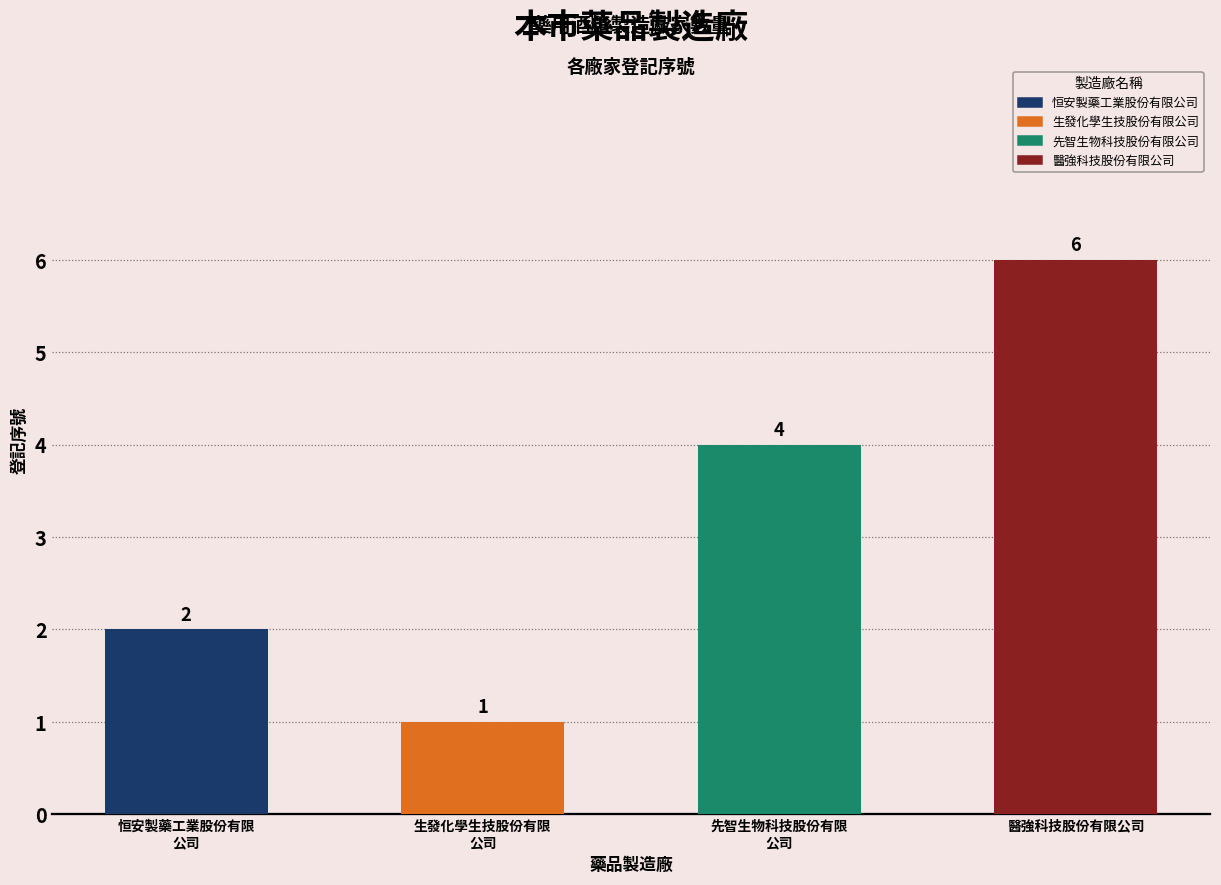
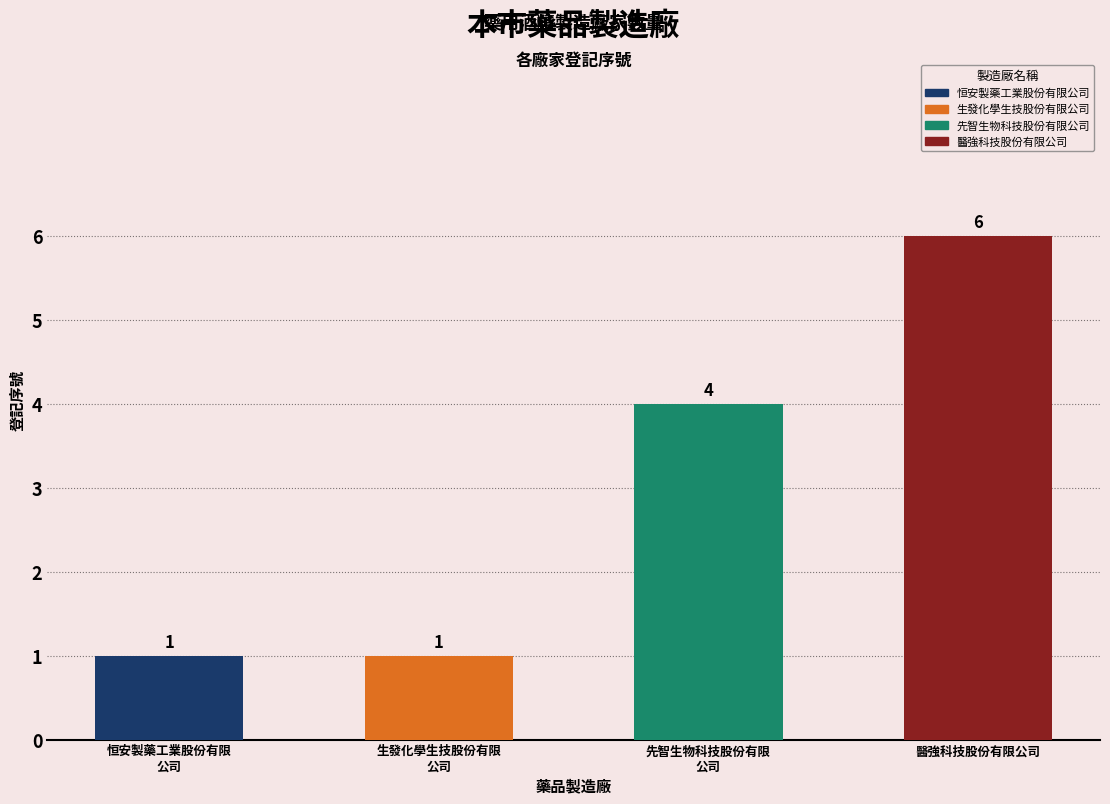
恒安製藥工業股份有限 公司: 2 -> 1
